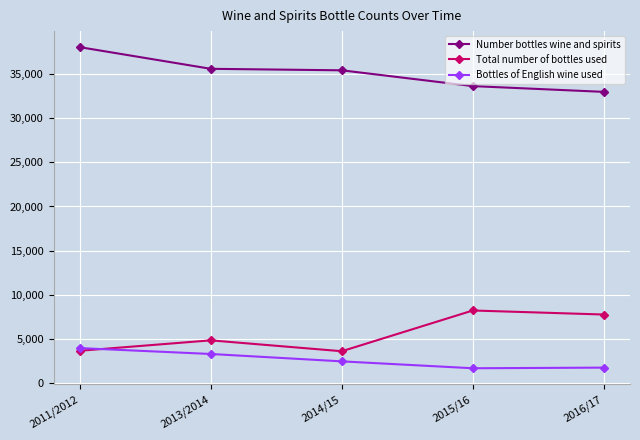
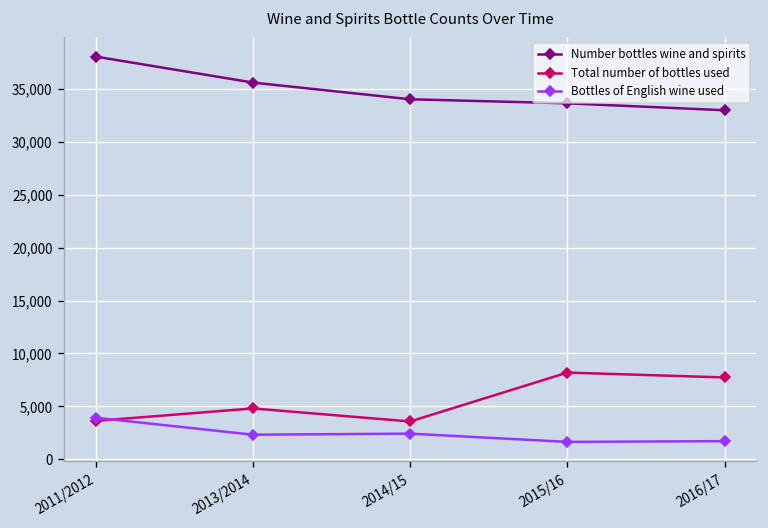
Bottles of English wine used, 2013/2014: 3,000 -> 2,000
Number bottles wine and spirits, 2014/15: 35,000 -> 34,000
